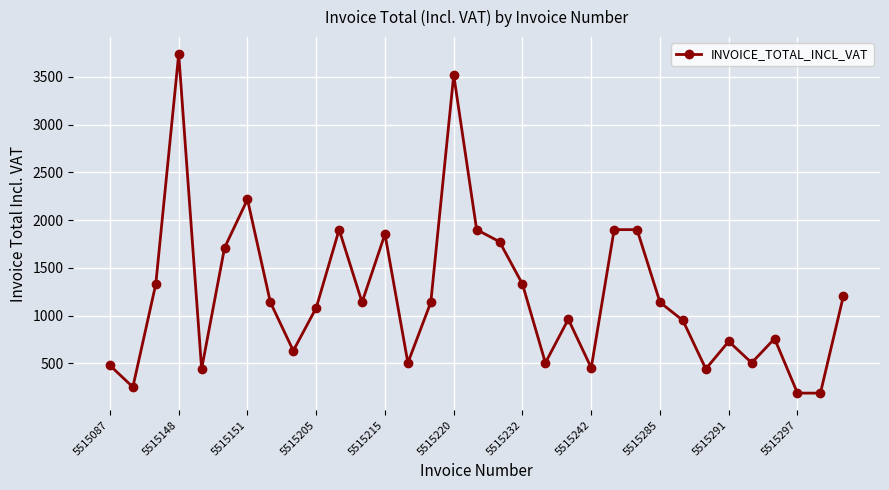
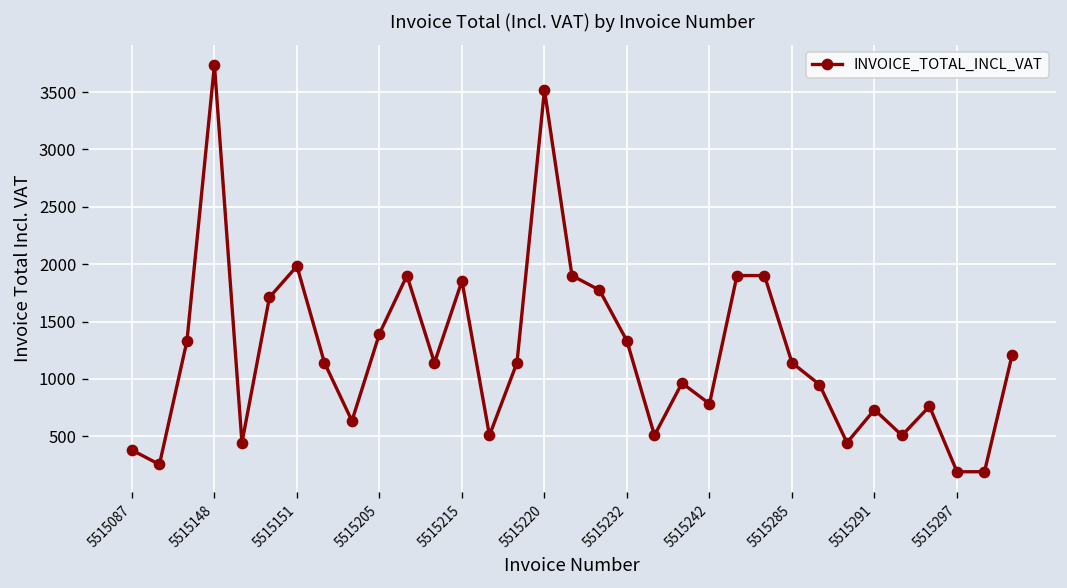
5515087: 500 -> 400
5515151: 2200 -> 2000
5515205: 1100 -> 1400
5515242: 500 -> 800
